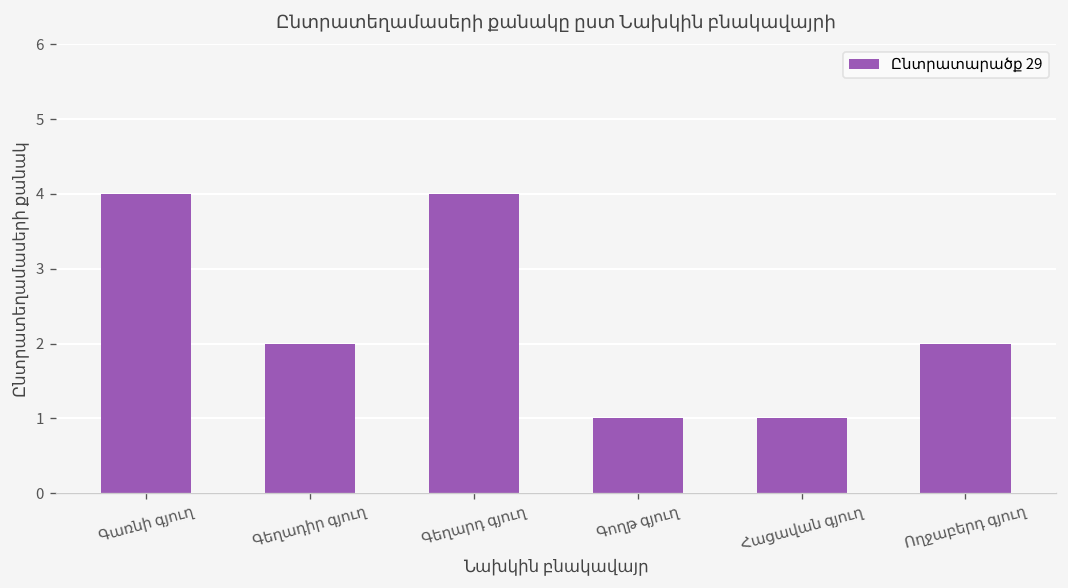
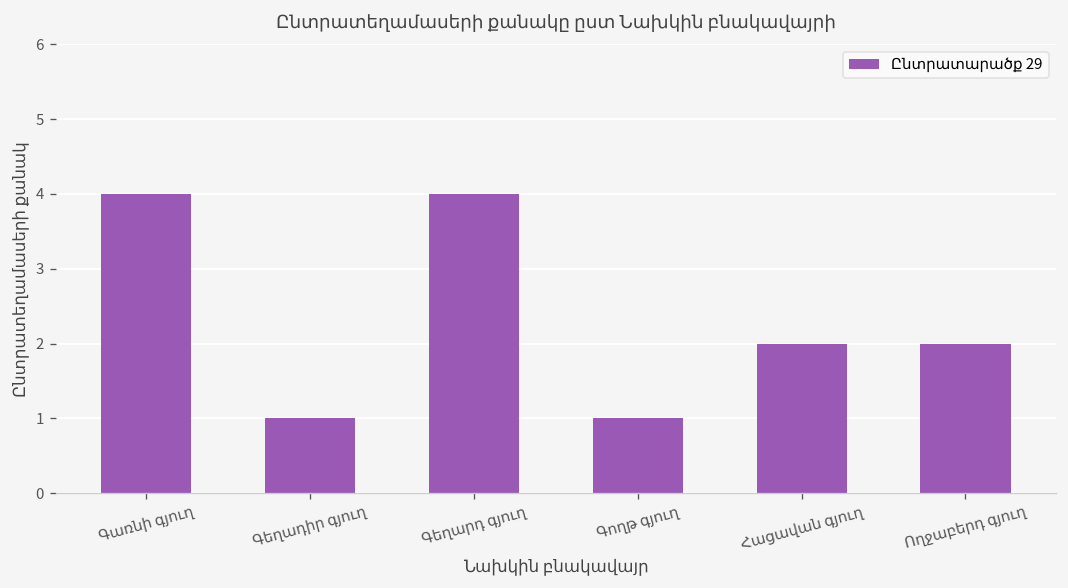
Գեղադիր գյուղ: 2 -> 1
Հացավան գյուղ: 1 -> 2
